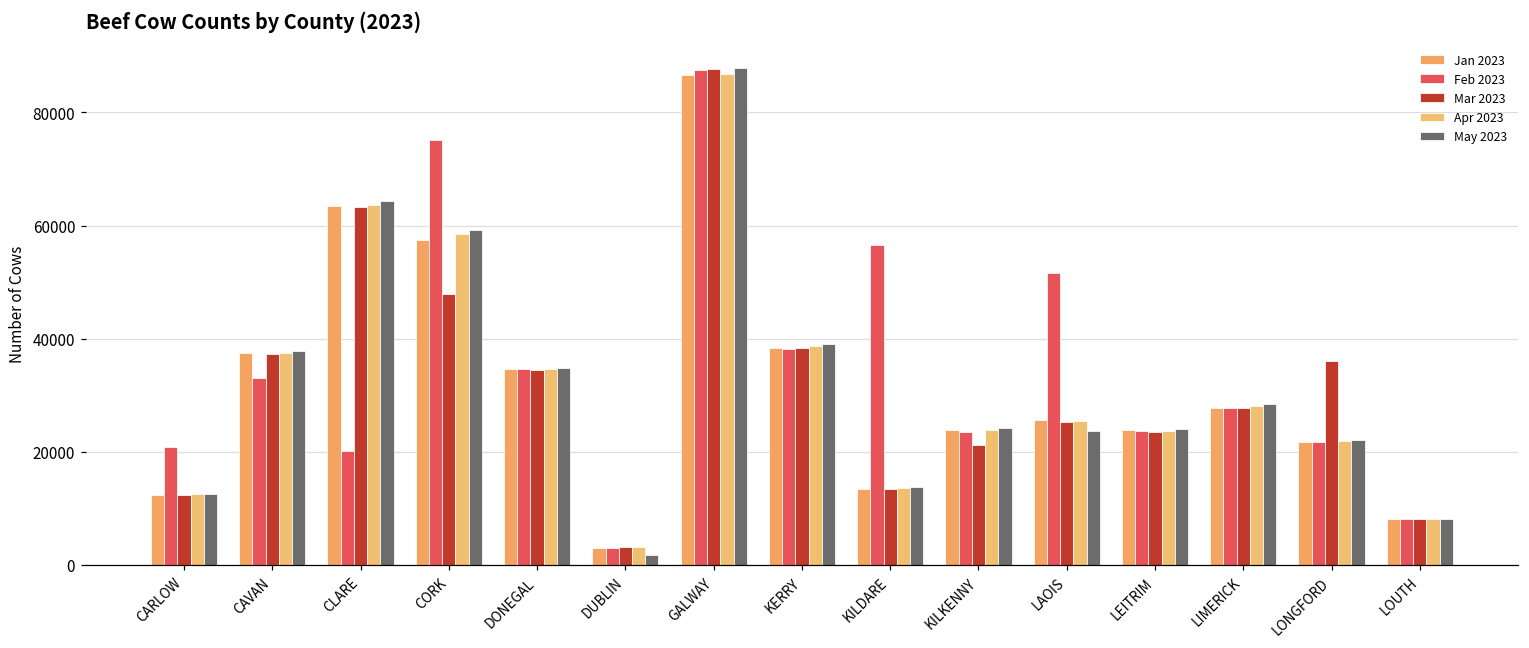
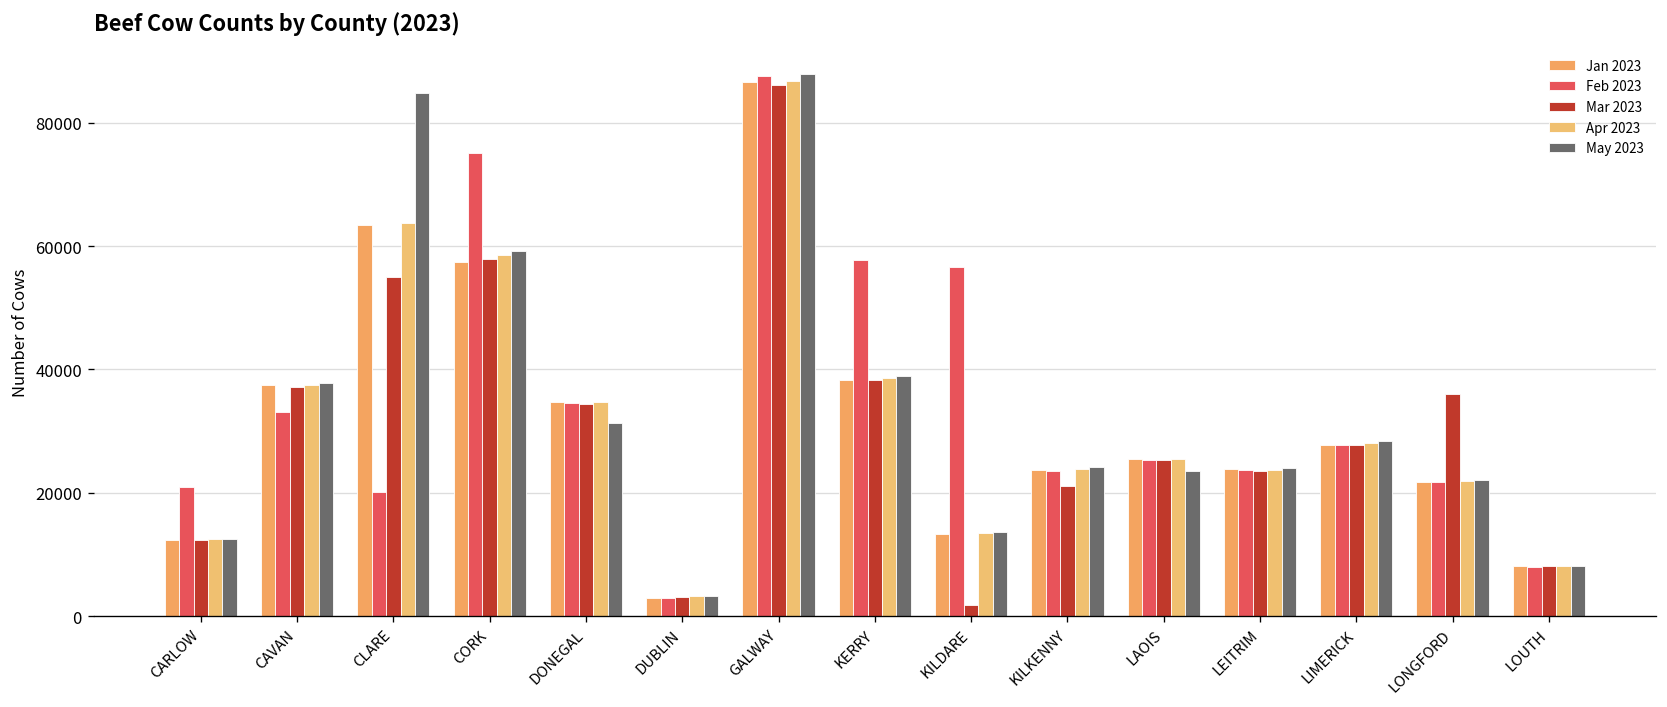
Mar 2023, CLARE: 63000 -> 55000
May 2023, CLARE: 64000 -> 85000
Mar 2023, CORK: 48000 -> 58000
May 2023, DONEGAL: 35000 -> 31000
May 2023, DUBLIN: 2000 -> 3000
Mar 2023, GALWAY: 88000 -> 86000
Feb 2023, KERRY: 38000 -> 58000
Mar 2023, KILDARE: 13000 -> 2000
Feb 2023, LAOIS: 52000 -> 25000
